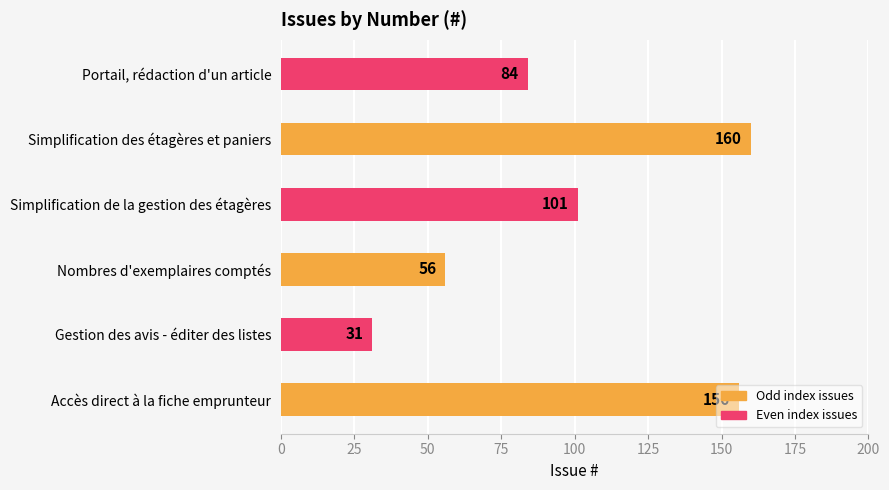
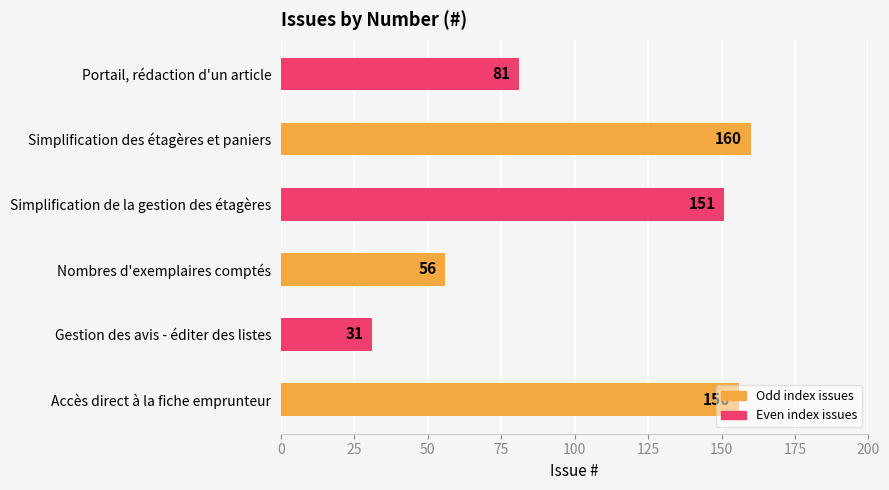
Portail, rédaction d'un article: 84 -> 81
Simplification de la gestion des étagères: 101 -> 151
